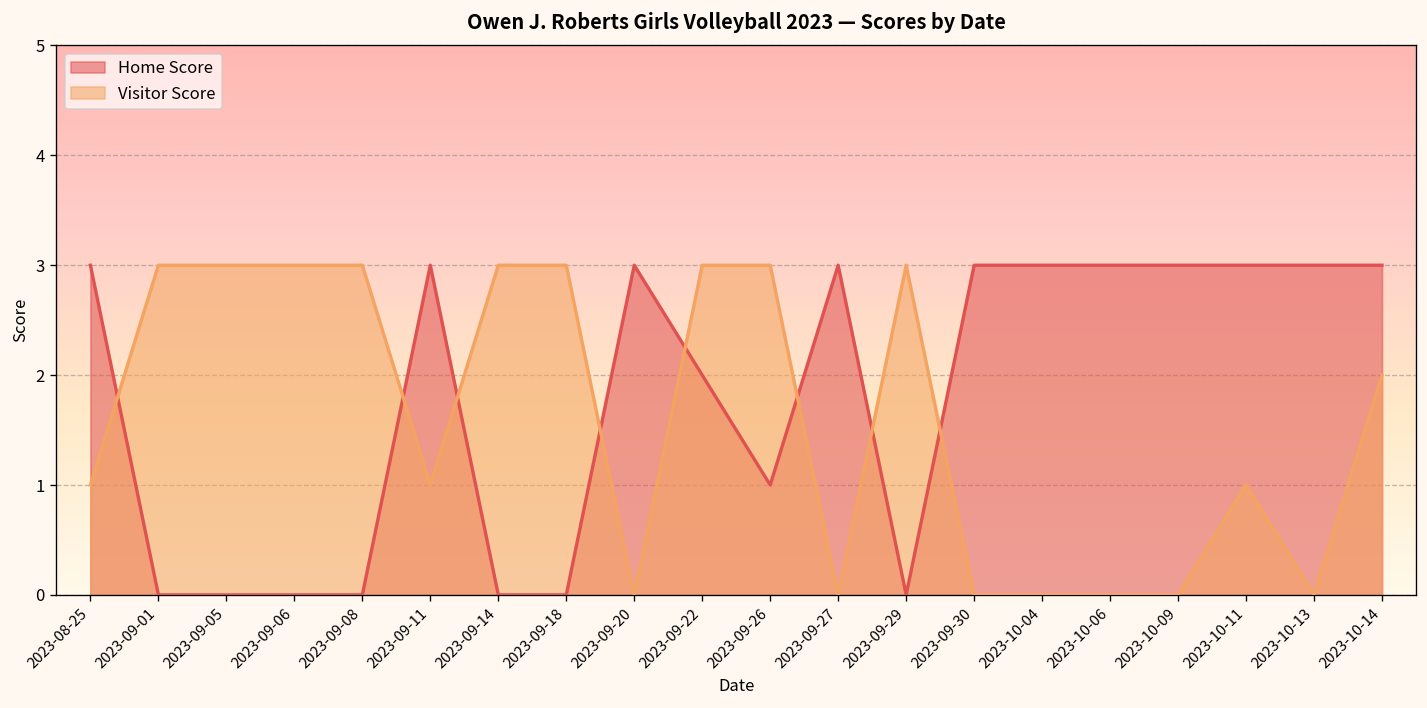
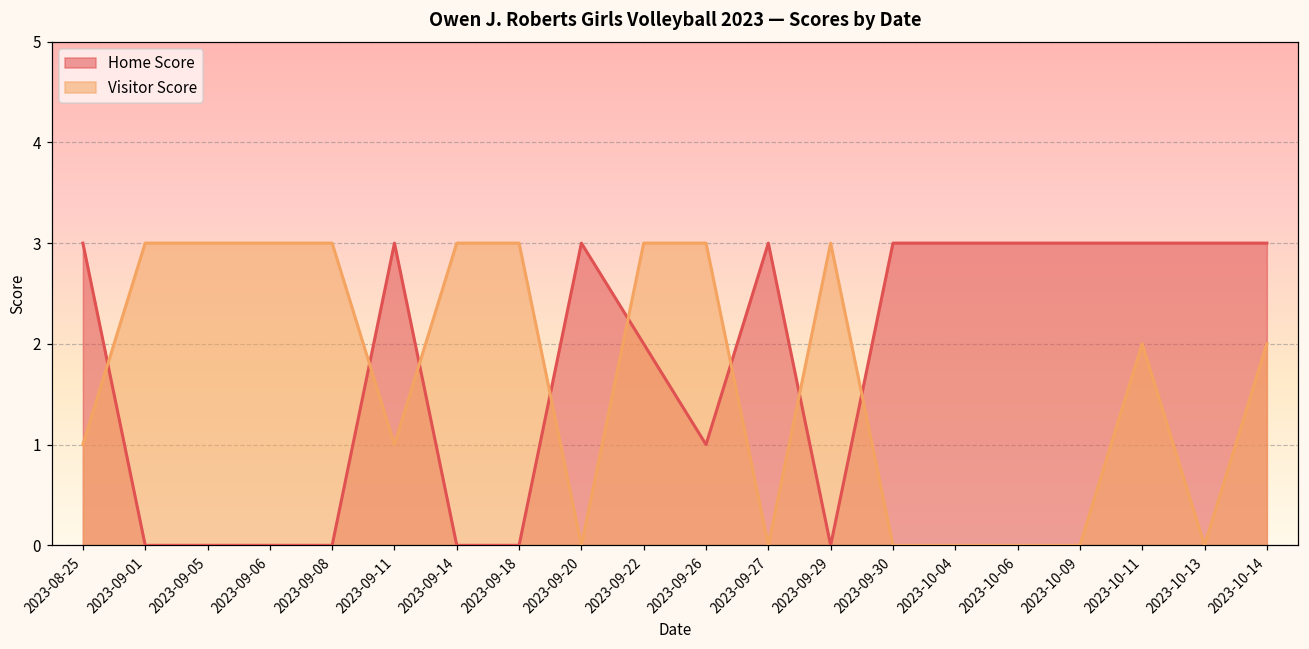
Visitor Score, 2023-10-11: 1 -> 2
